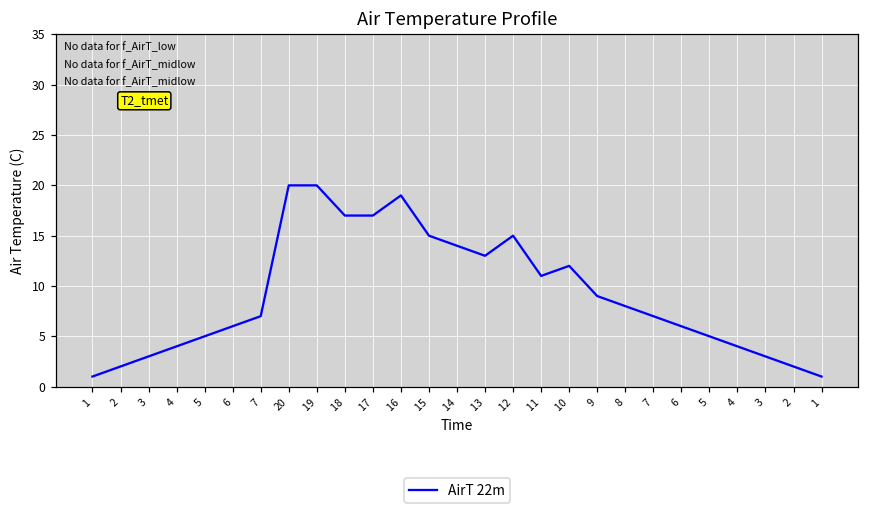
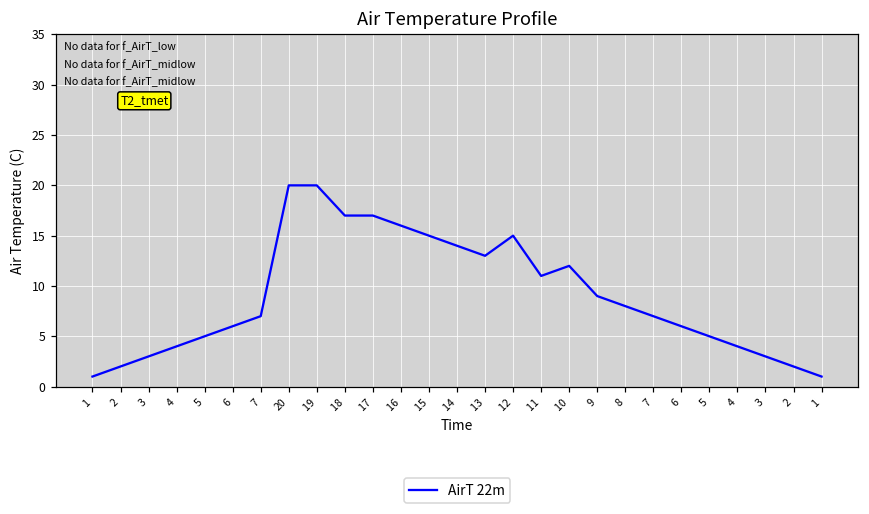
16: 19 -> 16
